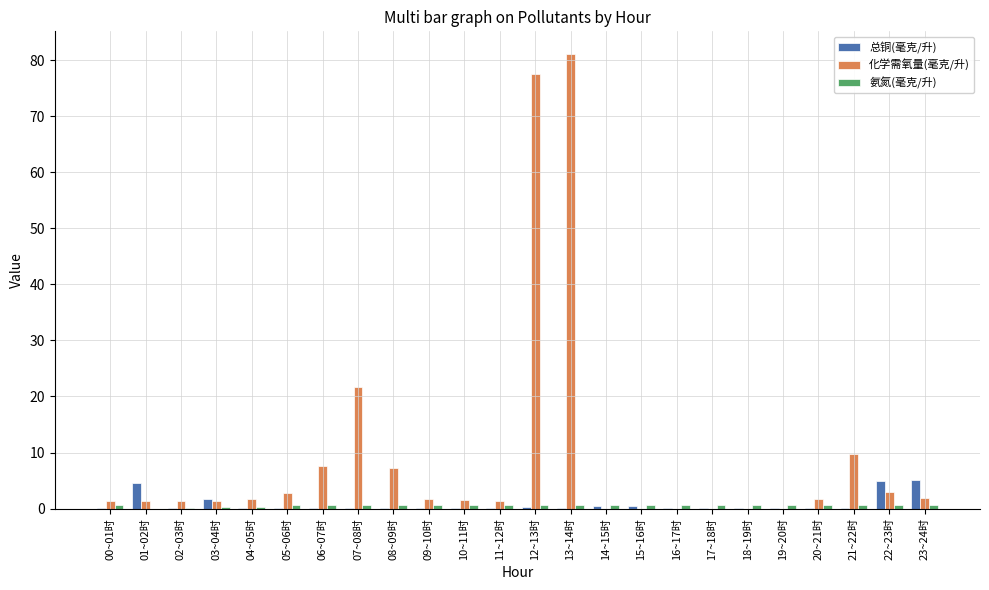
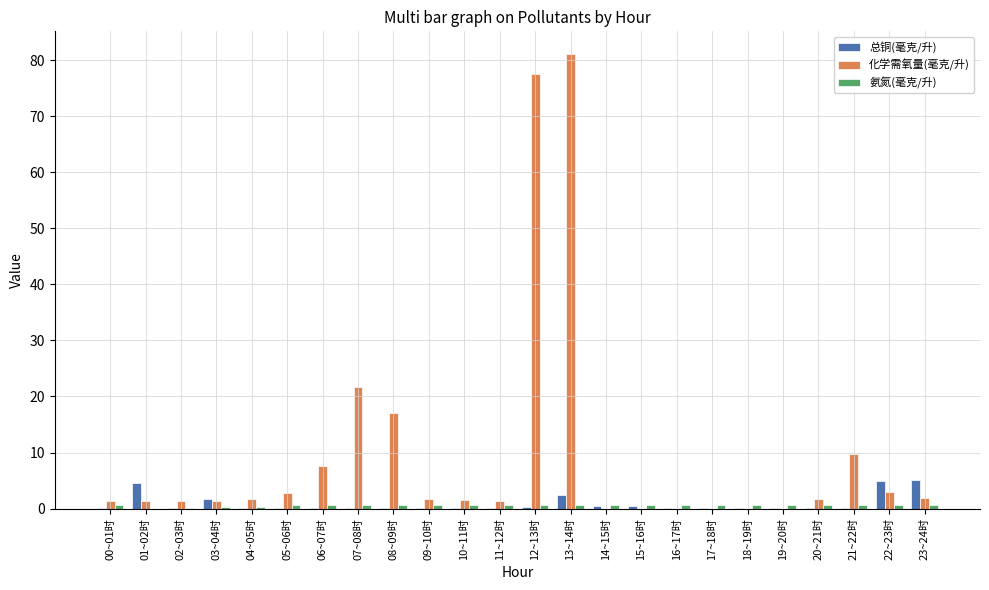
化学需氧量(毫克/升), 08~09时: 7 -> 17
总铜(毫克/升), 13~14时: 0 -> 2
